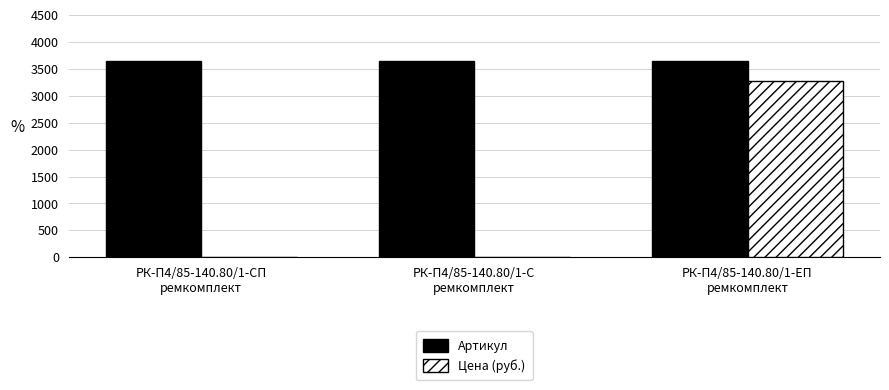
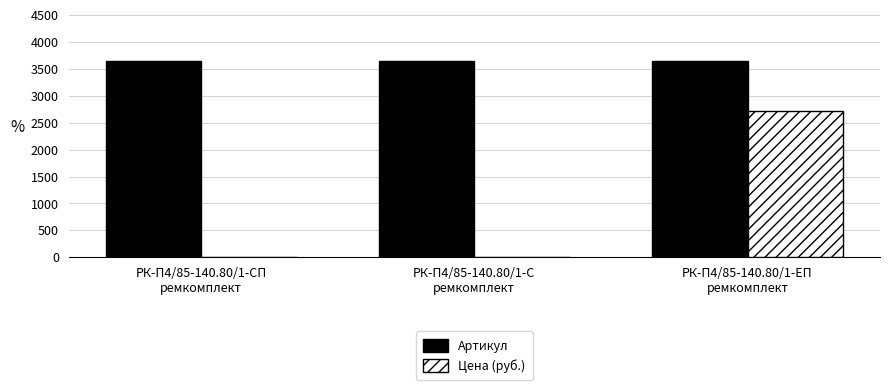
Цена (руб.), РК-П4/85-140.80/1-ЕП ремкомплект: 3300 -> 2700
